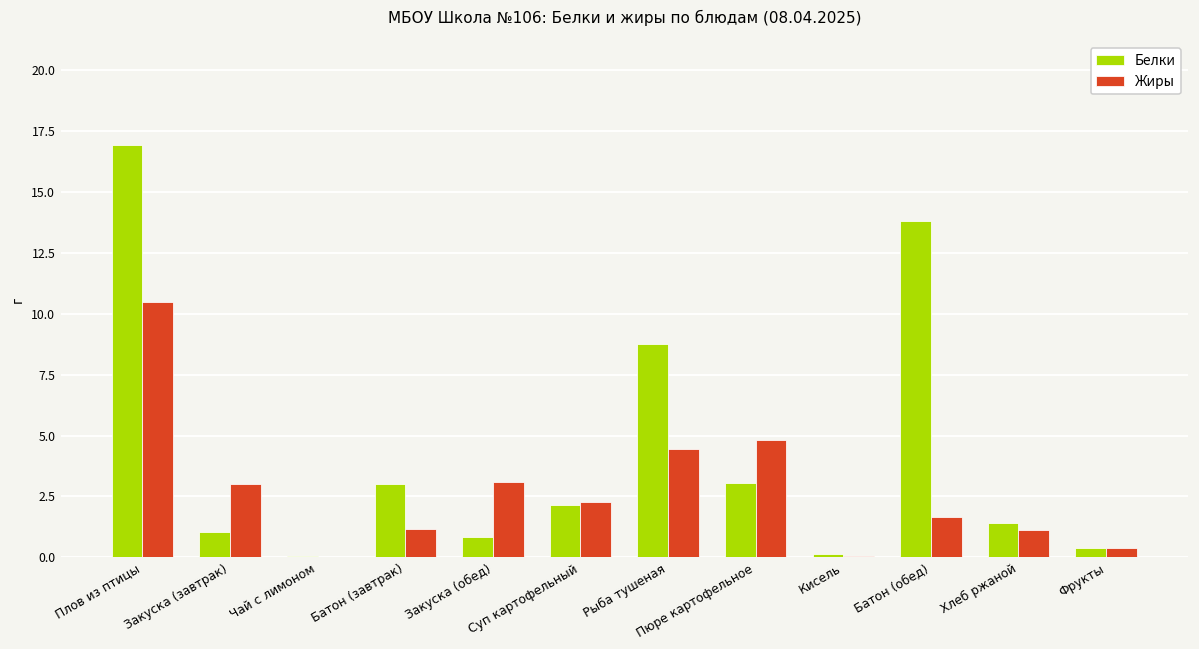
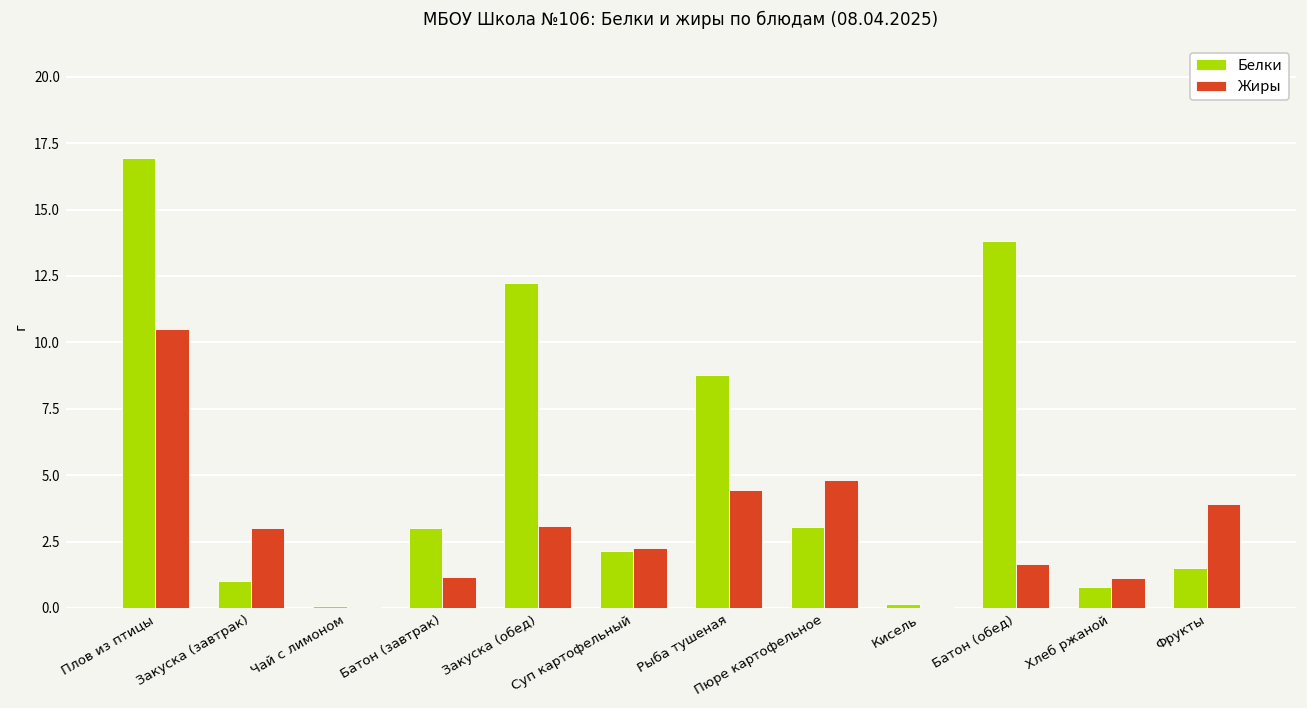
Белки, Закуска (обед): 0.8 -> 12.3
Белки, Хлеб ржаной: 1.4 -> 0.8
Белки, Фрукты: 0.4 -> 1.5
Жиры, Фрукты: 0.4 -> 3.9
